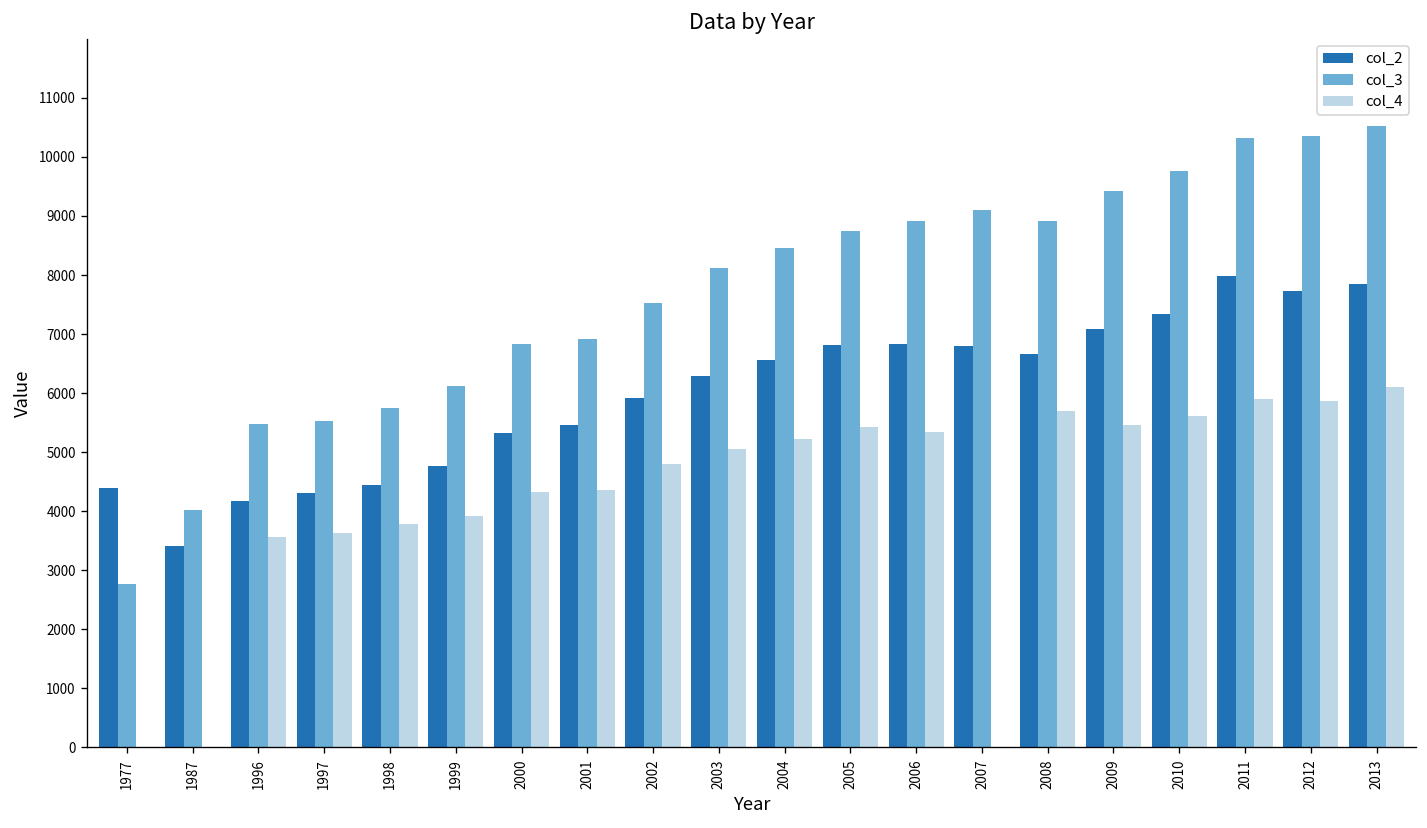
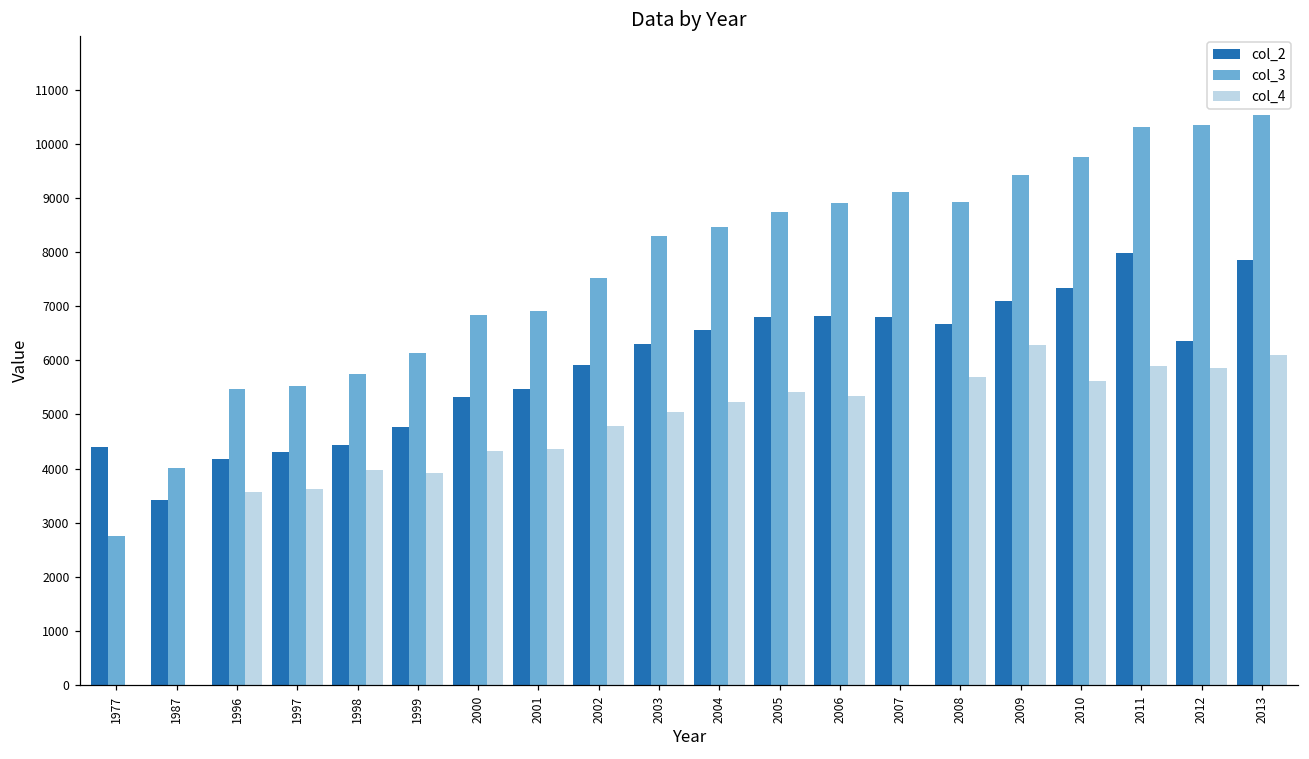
col_4, 1998: 3800 -> 4000
col_3, 2003: 8100 -> 8300
col_4, 2009: 5500 -> 6300
col_2, 2012: 7700 -> 6400
